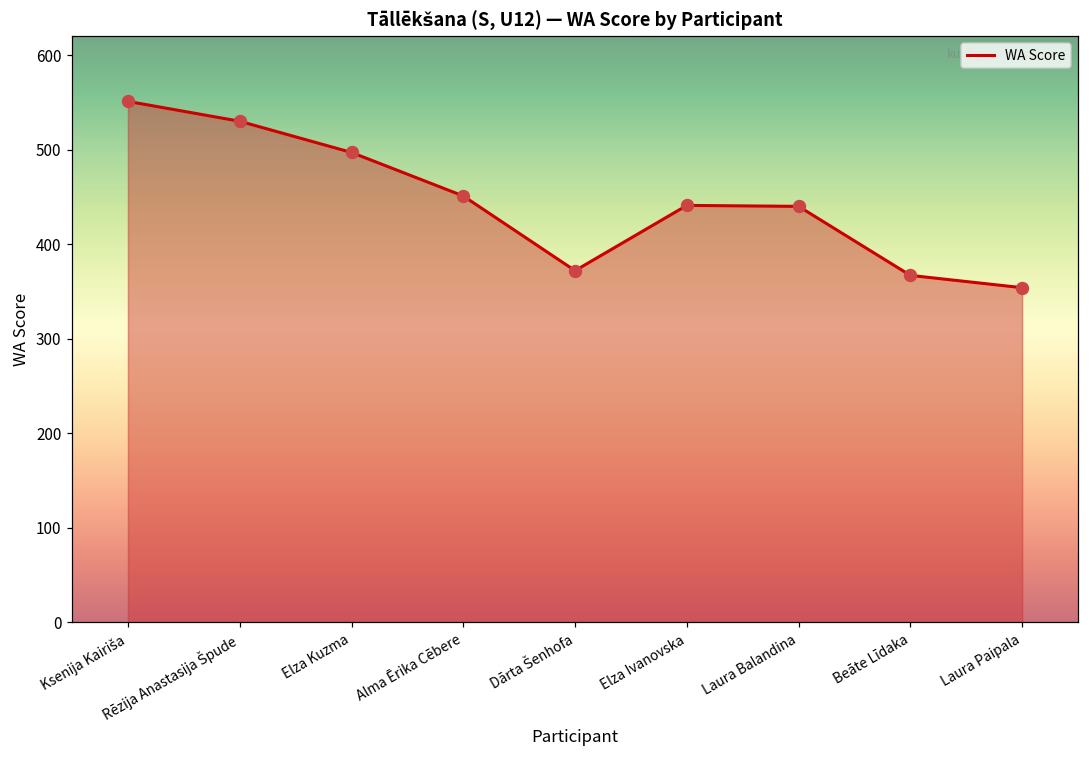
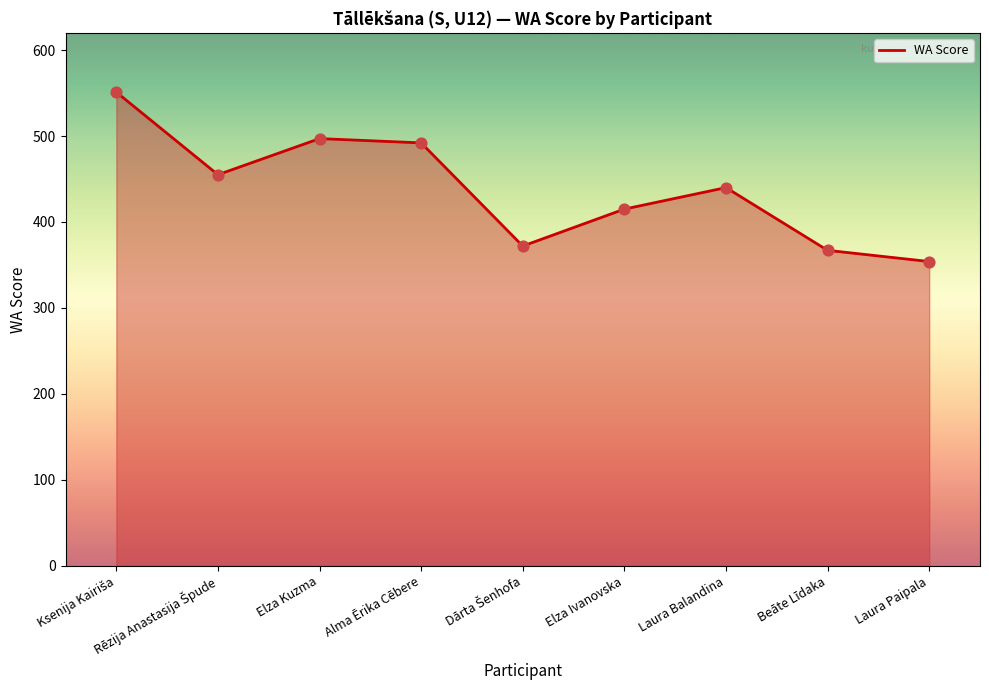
Rēzija Anastasija Špude: 530 -> 460
Alma Ērika Cēbere: 450 -> 490
Elza Ivanovska: 440 -> 420
